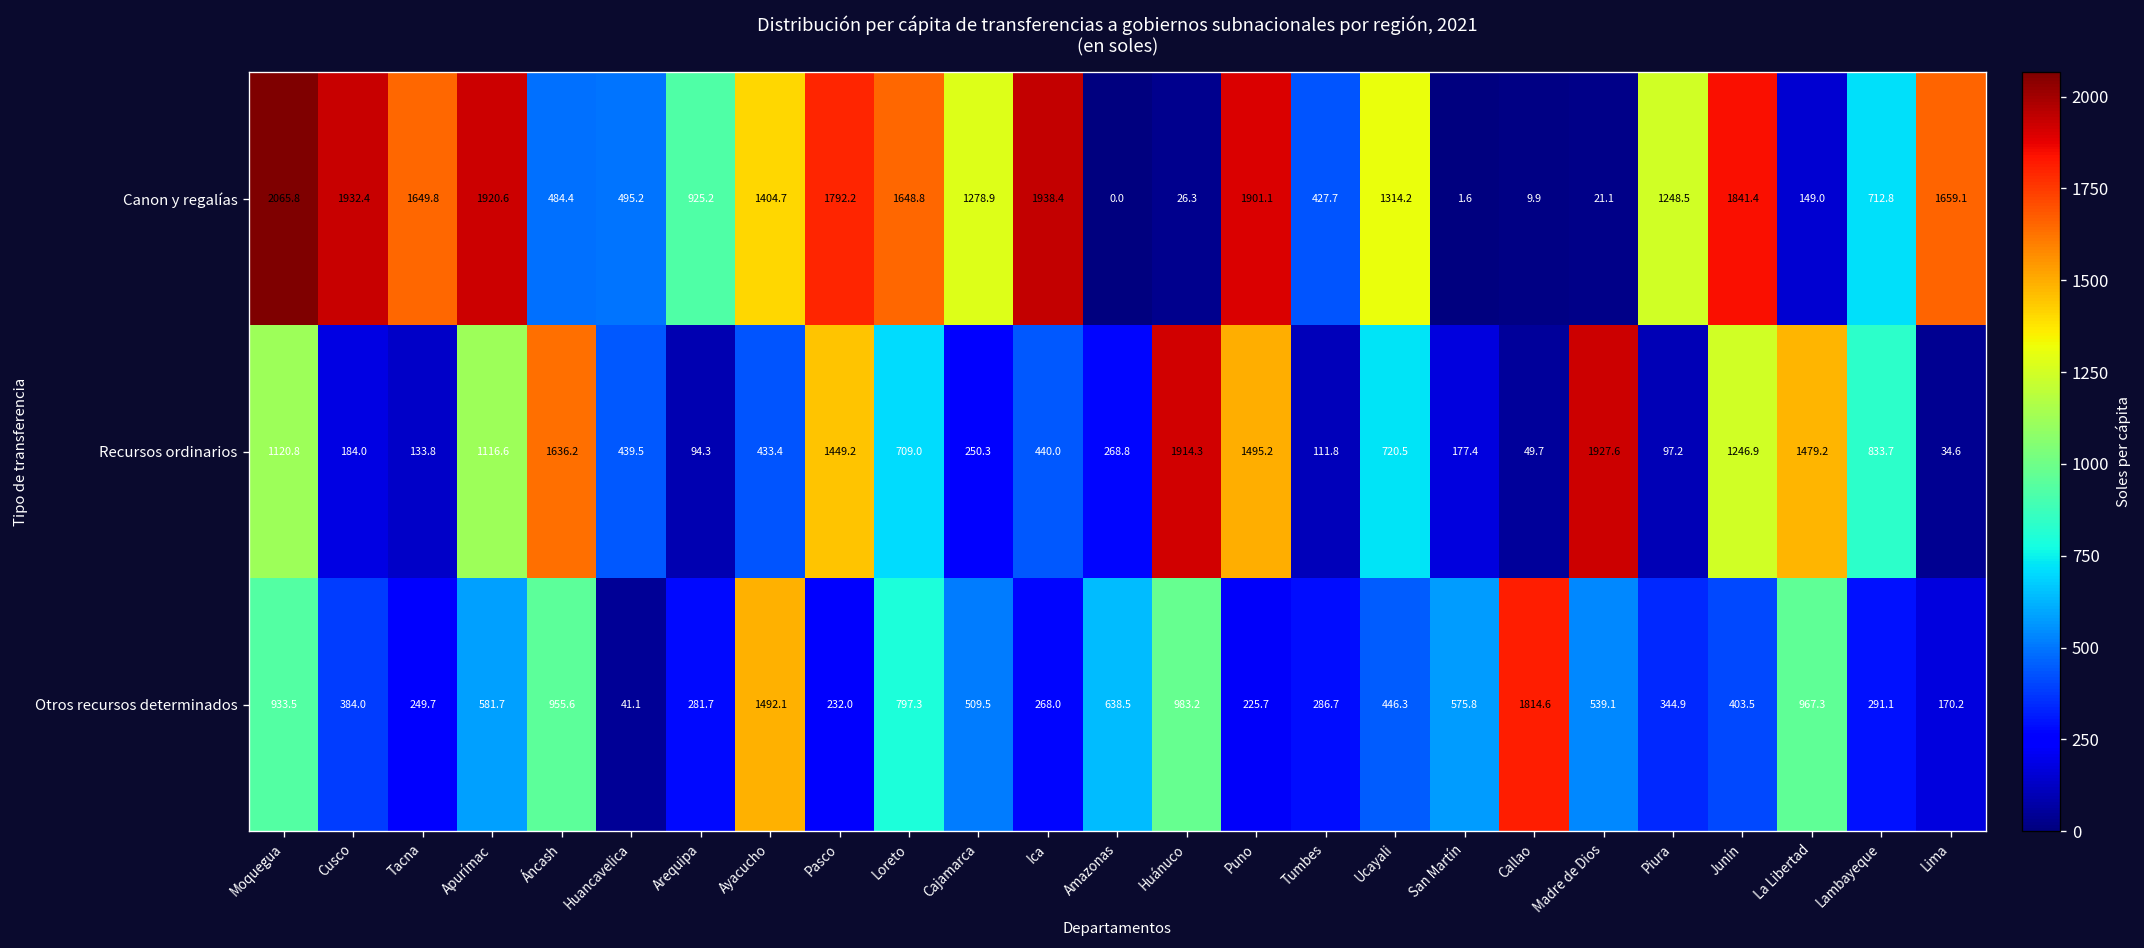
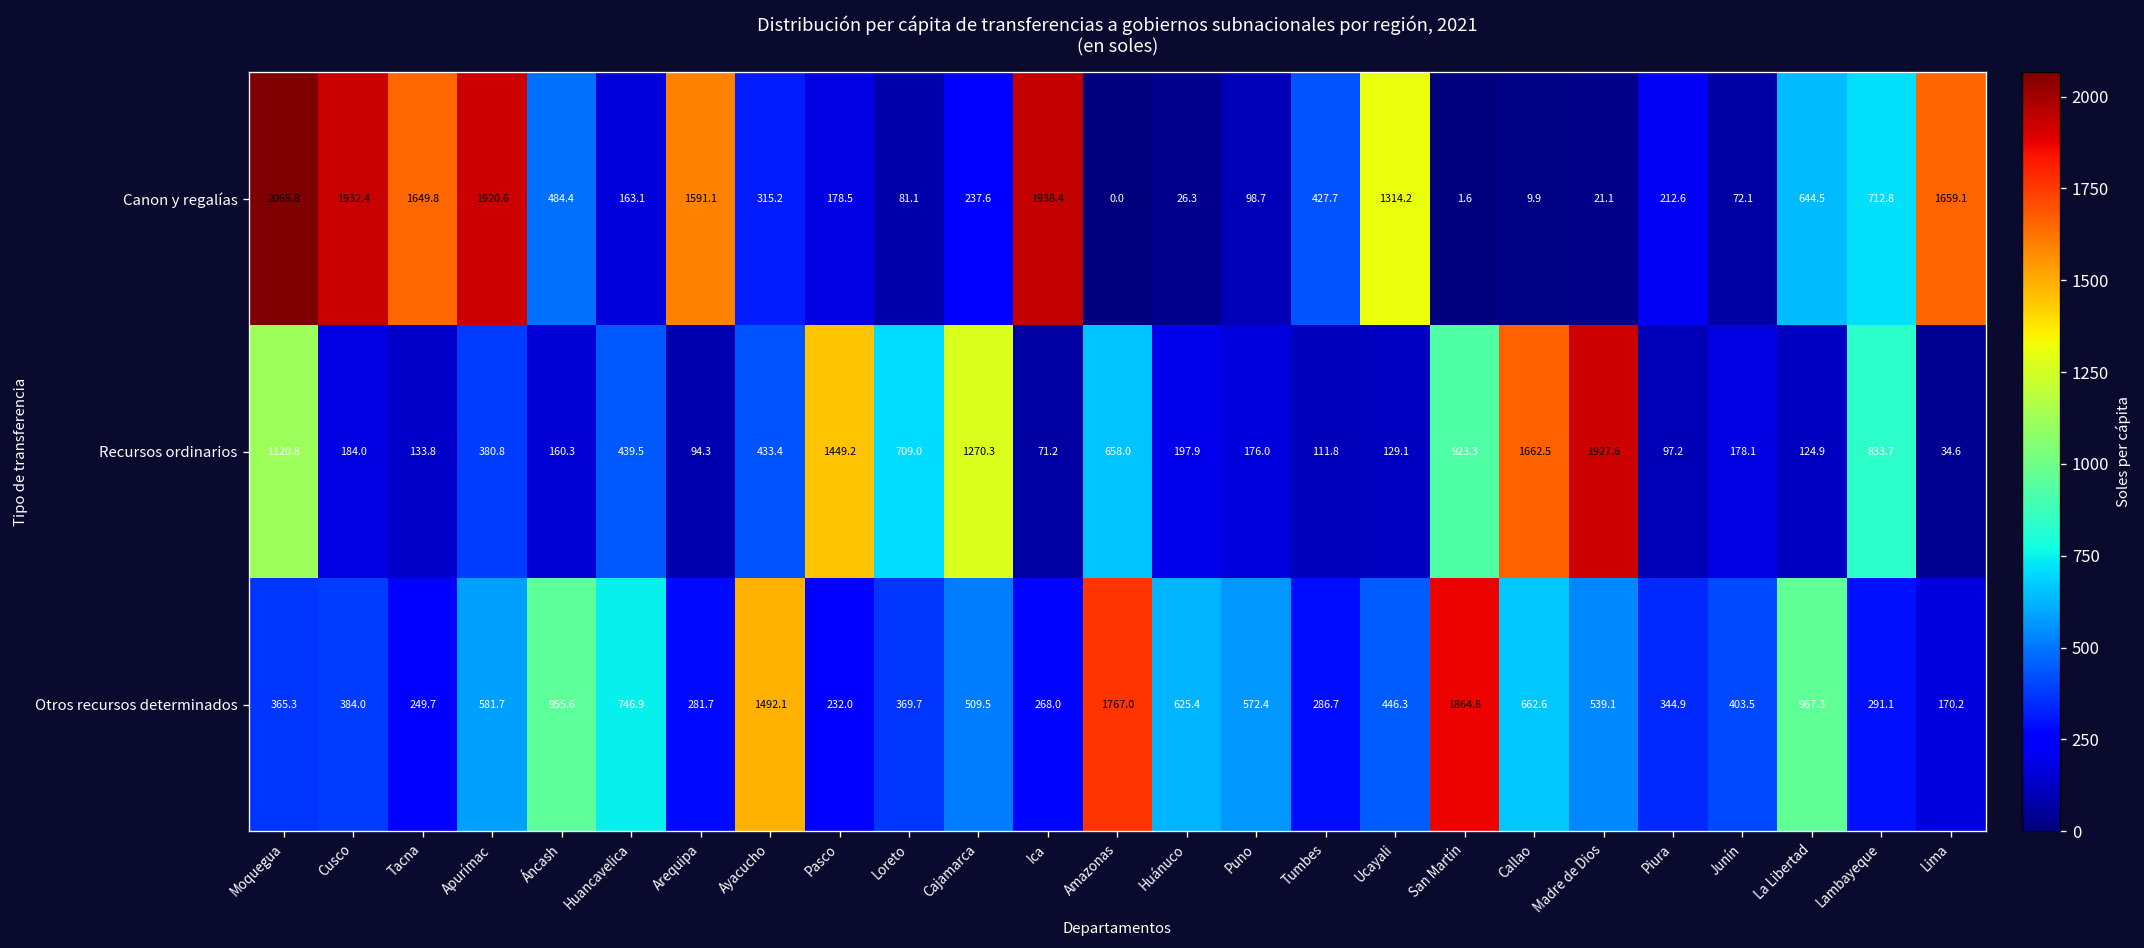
Canon y regalías, Huancavelica: 495.2 -> 163.1
Canon y regalías, Arequipa: 925.2 -> 1591.1
Canon y regalías, Ayacucho: 1404.7 -> 315.2
Canon y regalías, Pasco: 1792.2 -> 178.5
Canon y regalías, Loreto: 1648.8 -> 81.1
Canon y regalías, Cajamarca: 1278.9 -> 237.6
Canon y regalías, Puno: 1901.1 -> 98.7
Canon y regalías, Piura: 1248.5 -> 212.6
Canon y regalías, Junín: 1841.4 -> 72.1
Canon y regalías, La Libertad: 149.0 -> 644.5
Recursos ordinarios, Apurímac: 1116.6 -> 380.8
Recursos ordinarios, Áncash: 1636.2 -> 160.3
Recursos ordinarios, Cajamarca: 250.3 -> 1270.3
Recursos ordinarios, Ica: 440.0 -> 71.2
Recursos ordinarios, Amazonas: 268.8 -> 658.0
Recursos ordinarios, Huánuco: 1914.3 -> 197.9
Recursos ordinarios, Puno: 1495.2 -> 176.0
Recursos ordinarios, Ucayali: 720.5 -> 129.1
Recursos ordinarios, San Martín: 177.4 -> 923.3
Recursos ordinarios, Callao: 49.7 -> 1662.5
Recursos ordinarios, Junín: 1246.9 -> 178.1
Recursos ordinarios, La Libertad: 1479.2 -> 124.9
Otros recursos determinados, Moquegua: 933.5 -> 365.3
Otros recursos determinados, Huancavelica: 41.1 -> 746.9
Otros recursos determinados, Loreto: 797.3 -> 369.7
Otros recursos determinados, Amazonas: 638.5 -> 1767.0
Otros recursos determinados, Huánuco: 983.2 -> 625.4
Otros recursos determinados, Puno: 225.7 -> 572.4
Otros recursos determinados, San Martín: 575.8 -> 1864.8
Otros recursos determinados, Callao: 1814.6 -> 662.6
